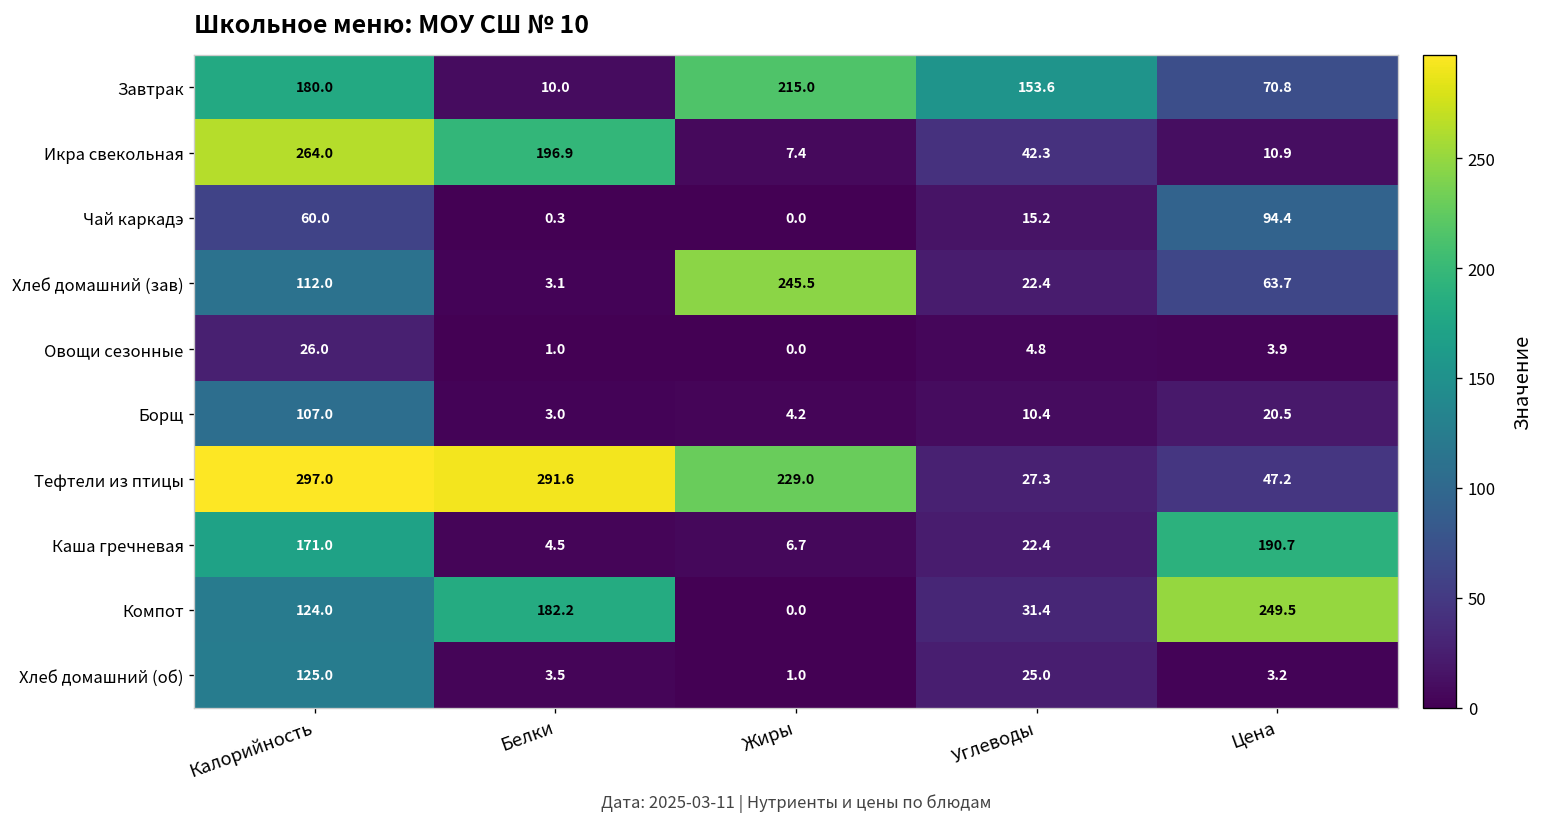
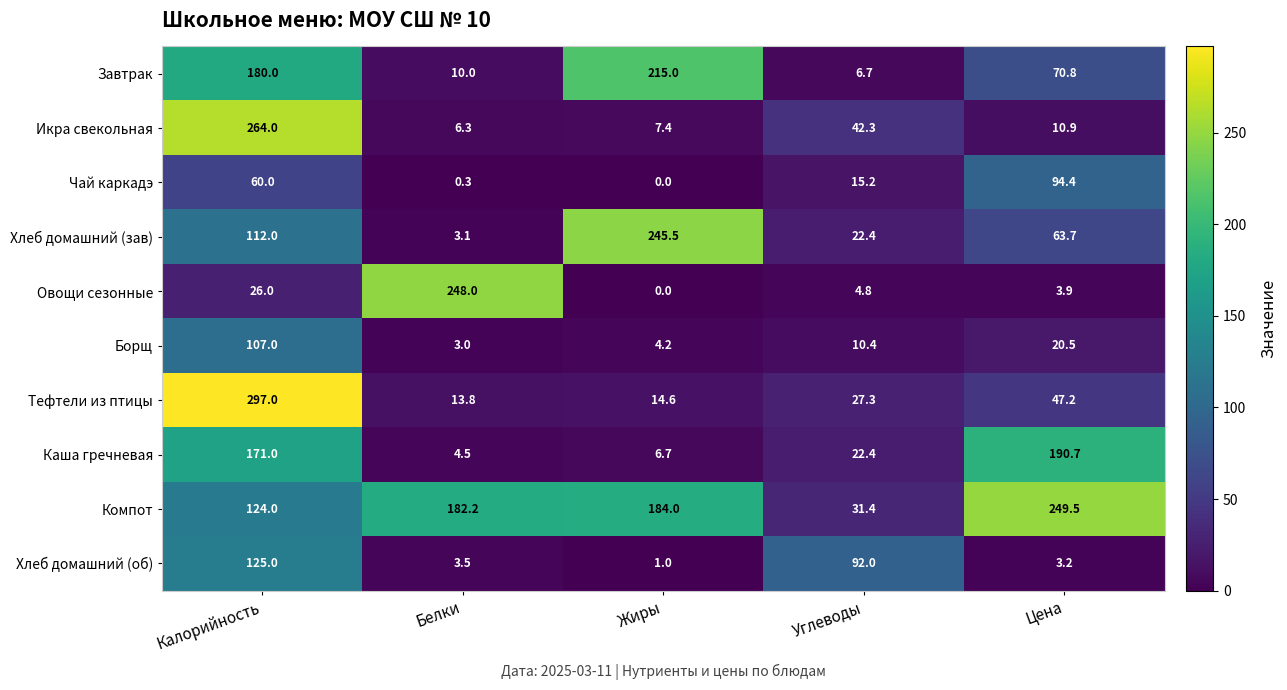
Завтрак, Углеводы: 153.6 -> 6.7
Икра свекольная, Белки: 196.9 -> 6.3
Овощи сезонные, Белки: 1.0 -> 248.0
Тефтели из птицы, Белки: 291.6 -> 13.8
Тефтели из птицы, Жиры: 229.0 -> 14.6
Компот, Жиры: 0.0 -> 184.0
Хлеб домашний (об), Углеводы: 25.0 -> 92.0
